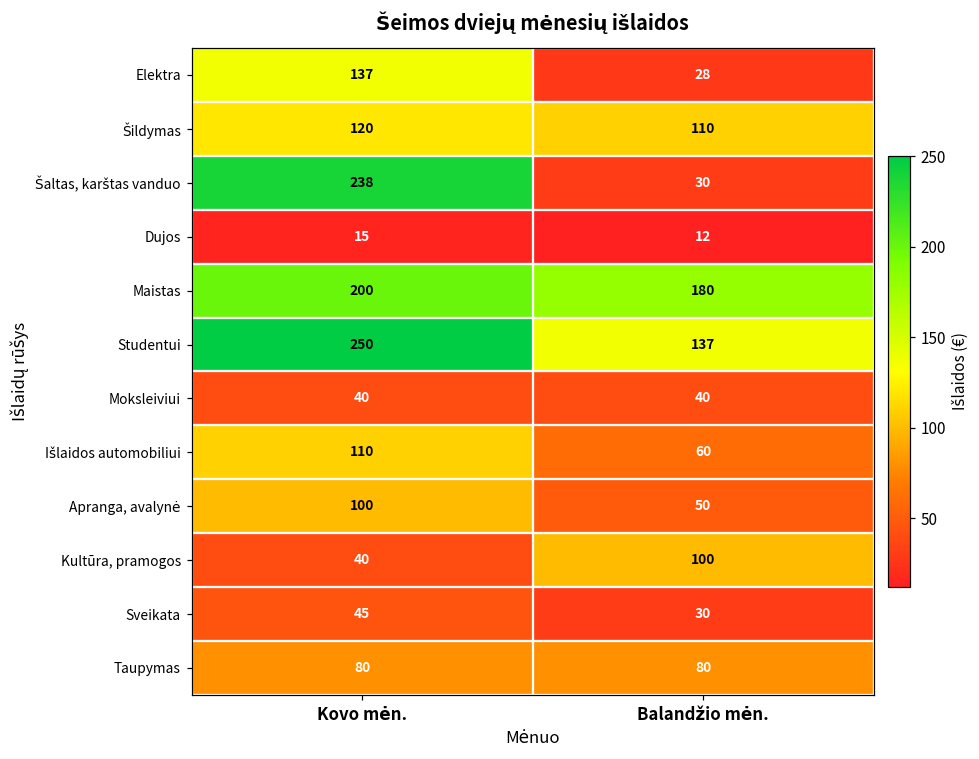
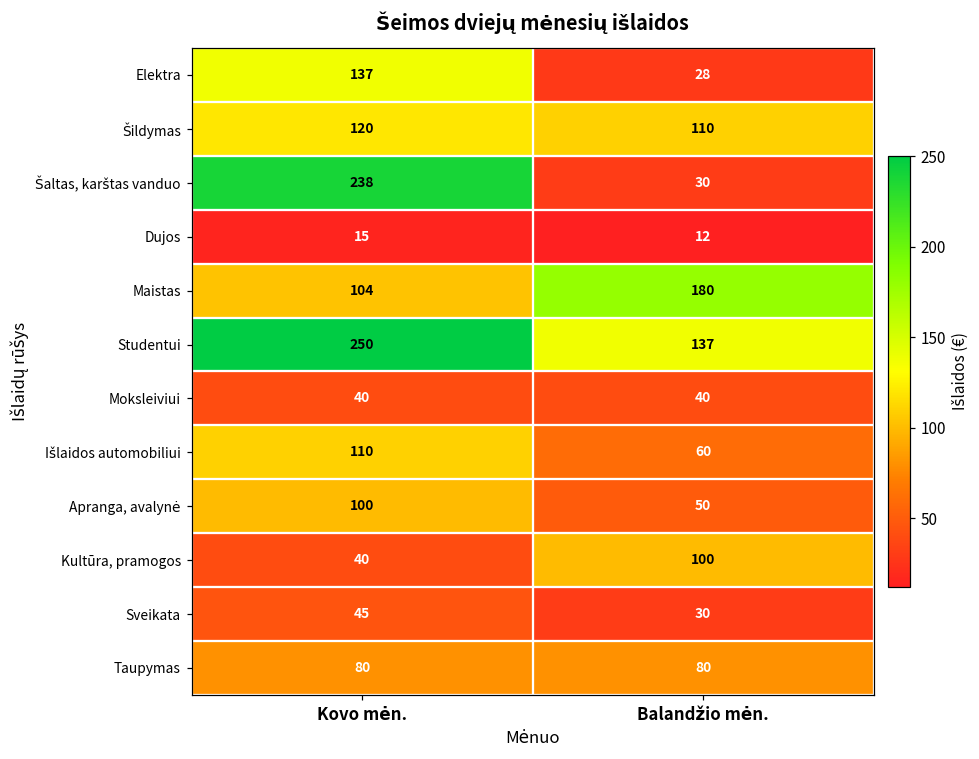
Maistas, Kovo mėn.: 200 -> 104
